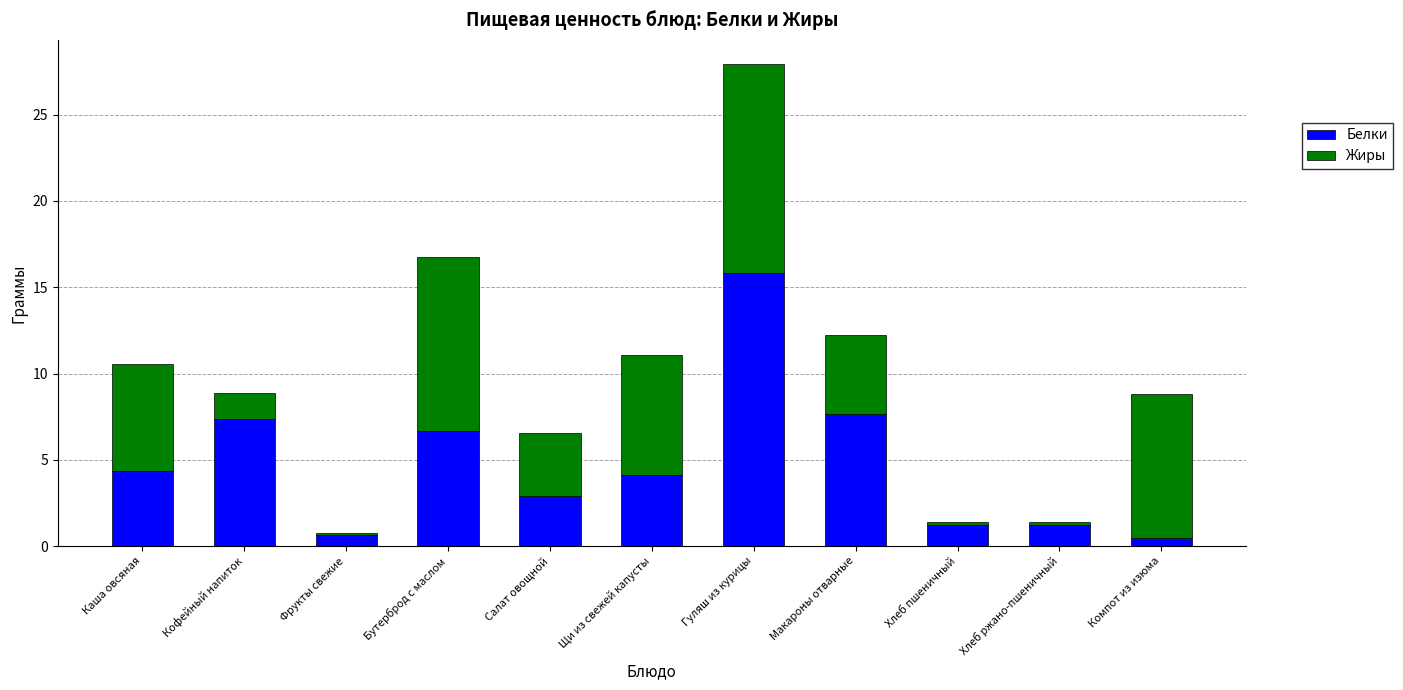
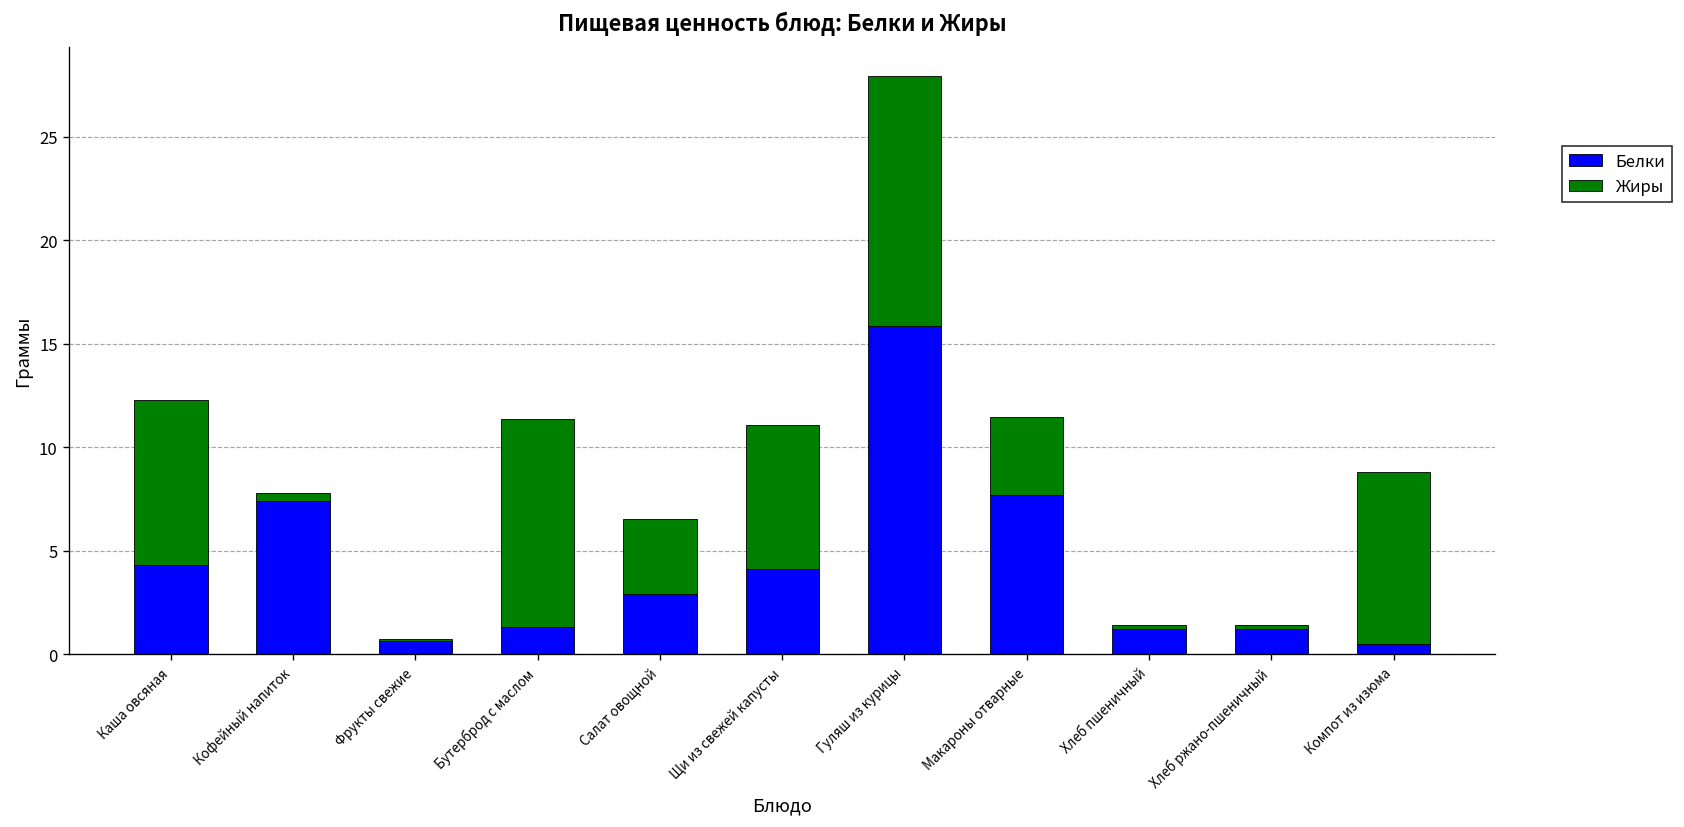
Жиры, Каша овсяная: 6.2 -> 8.0
Жиры, Кофейный напиток: 1.5 -> 0.4
Белки, Бутерброд с маслом: 6.7 -> 1.3
Жиры, Макароны отварные: 4.5 -> 3.8
